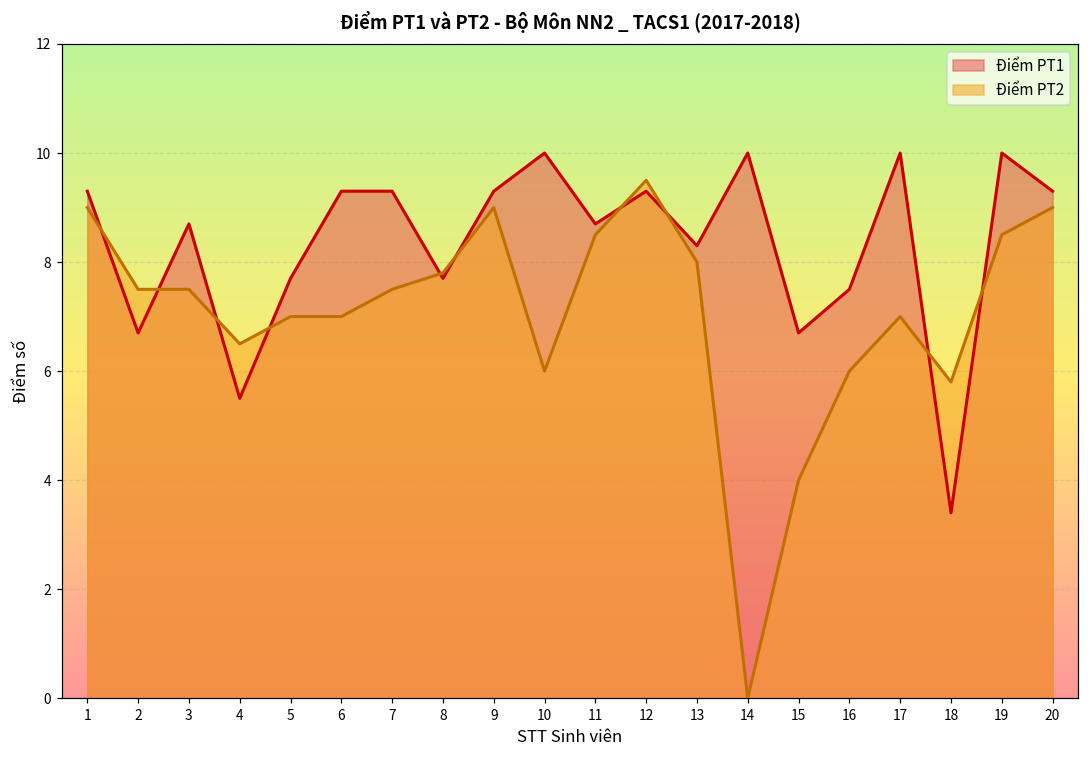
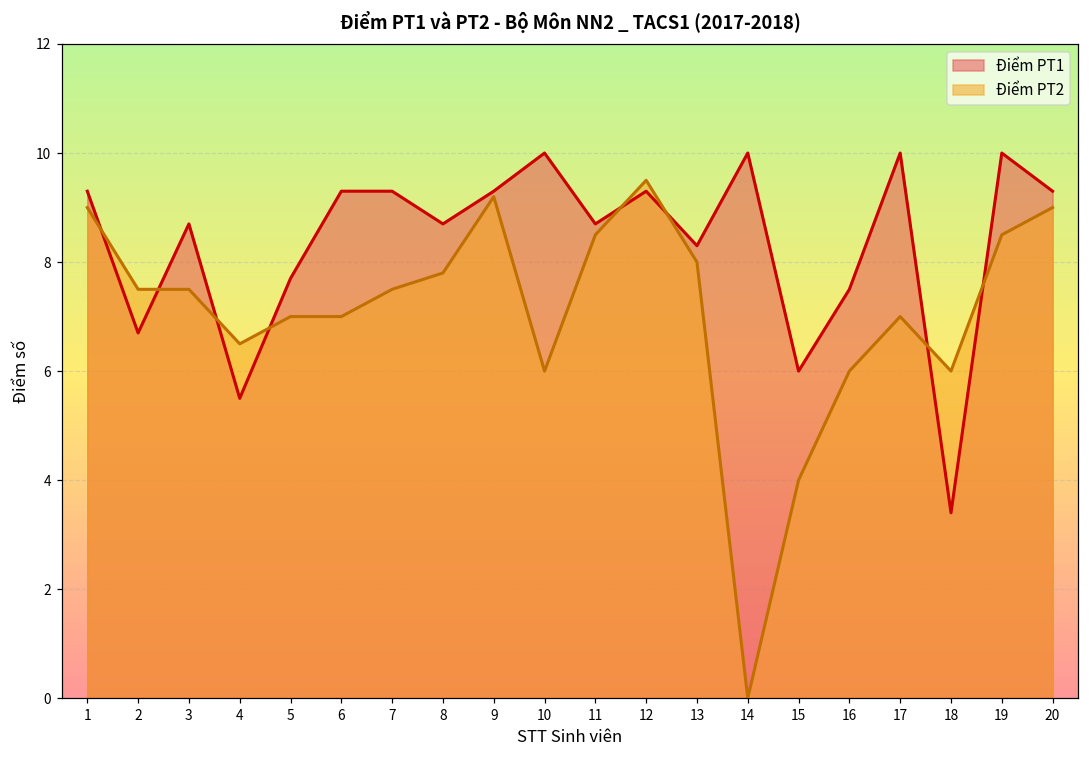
Điểm PT1, 8: 7.7 -> 8.7
Điểm PT2, 9: 9.0 -> 9.2
Điểm PT1, 15: 6.7 -> 6.0
Điểm PT2, 18: 5.8 -> 6.0
